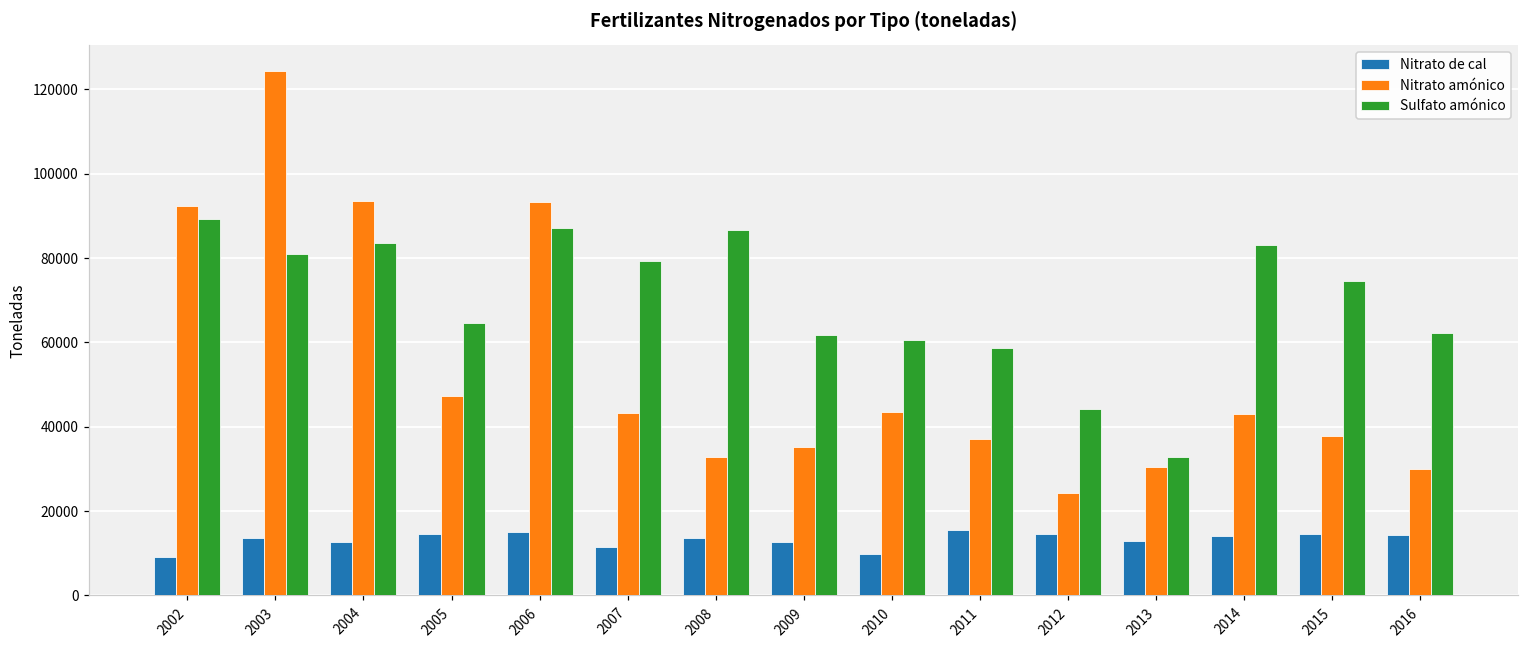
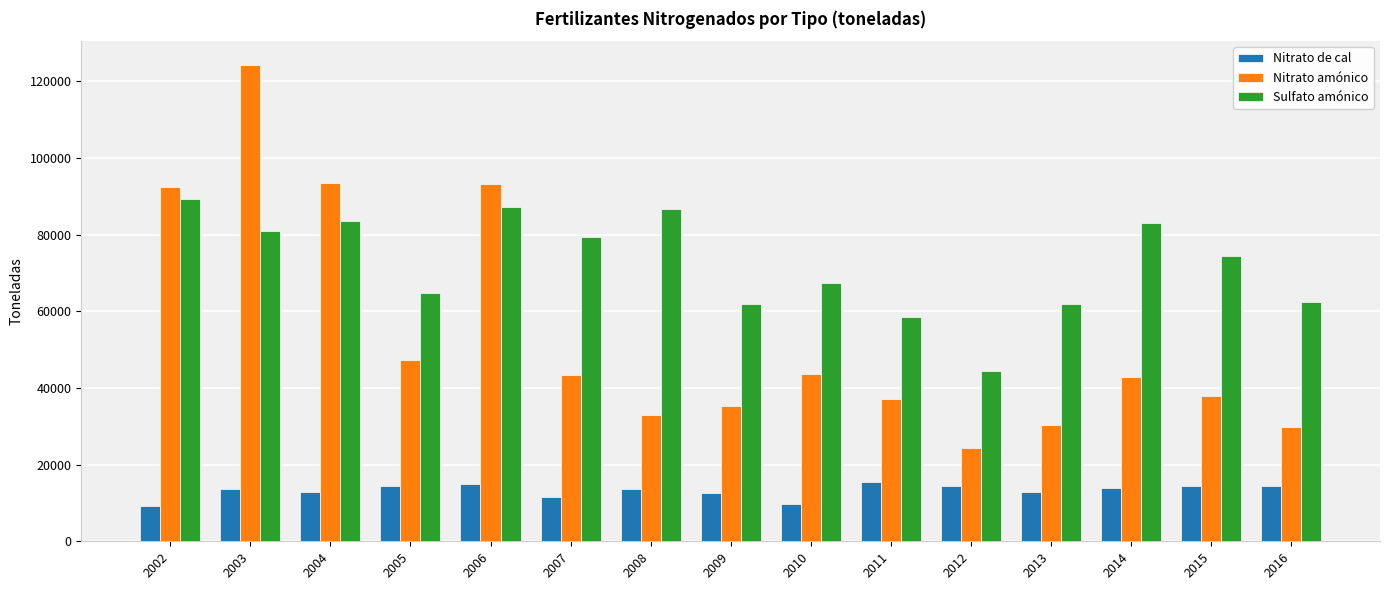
Sulfato amónico, 2010: 61000 -> 67000
Sulfato amónico, 2013: 33000 -> 62000
